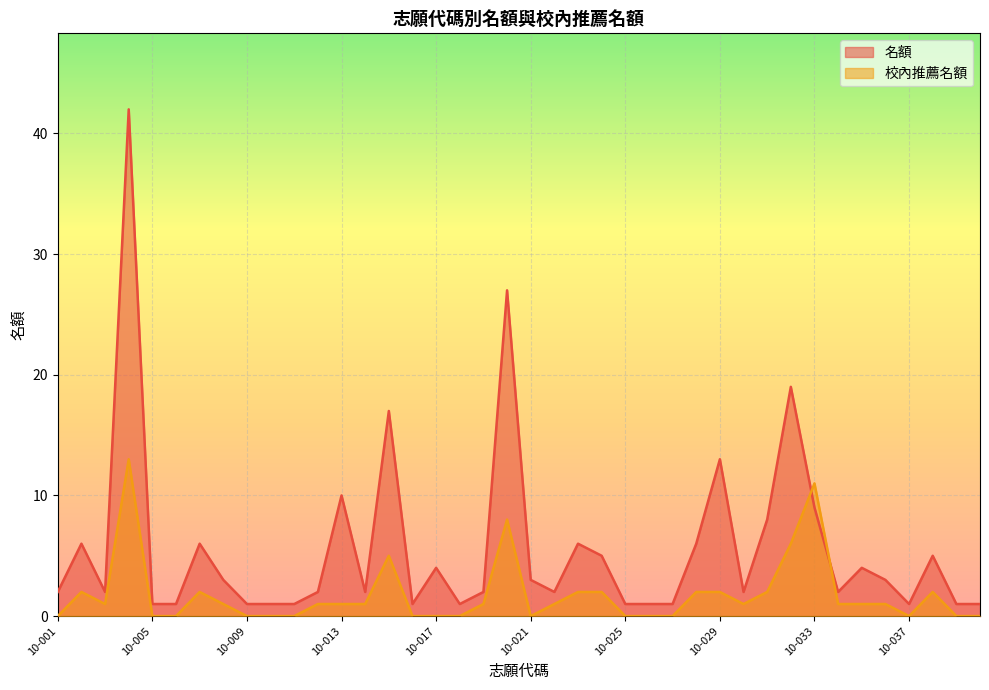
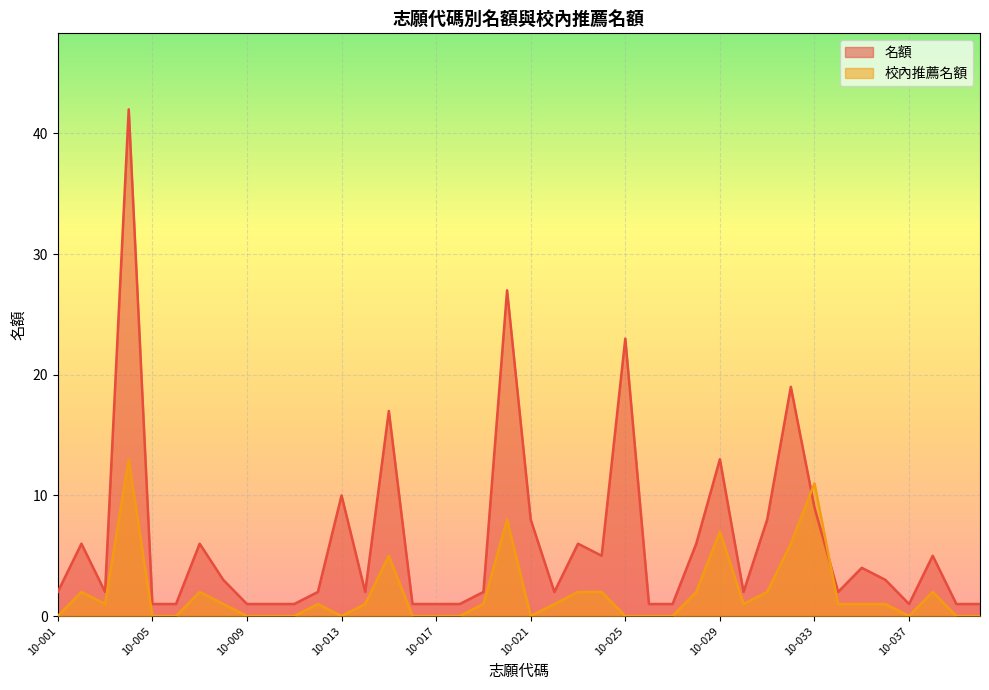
校內推薦名額, 10-013: 1 -> 0
名額, 10-017: 4 -> 1
名額, 10-021: 3 -> 8
名額, 10-025: 1 -> 23
校內推薦名額, 10-029: 2 -> 7
